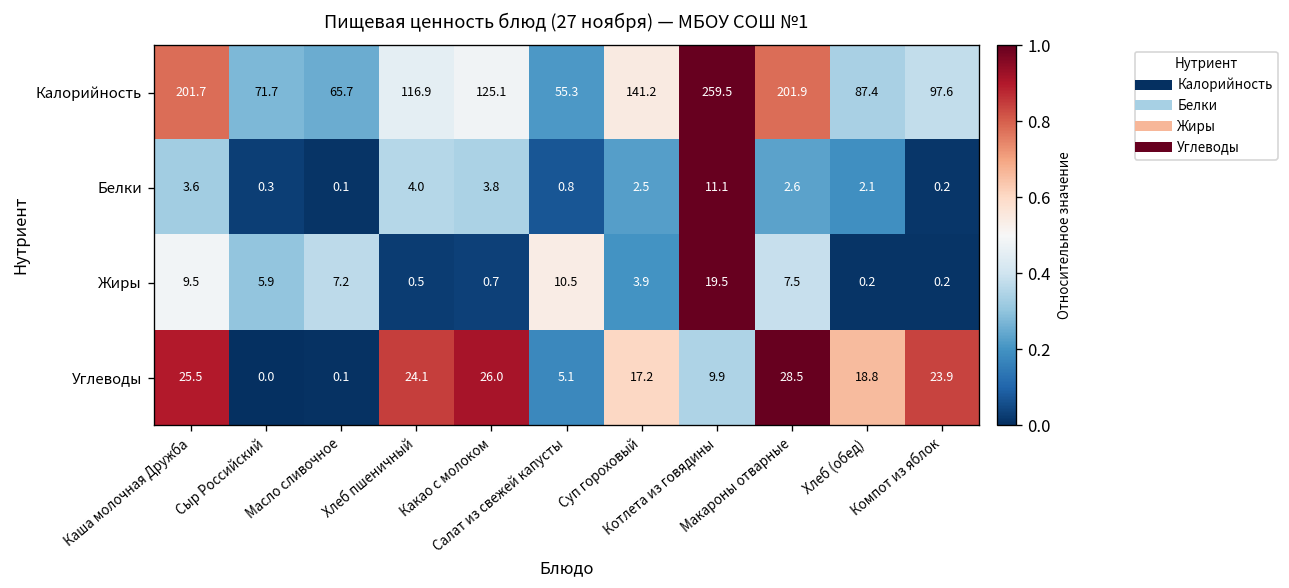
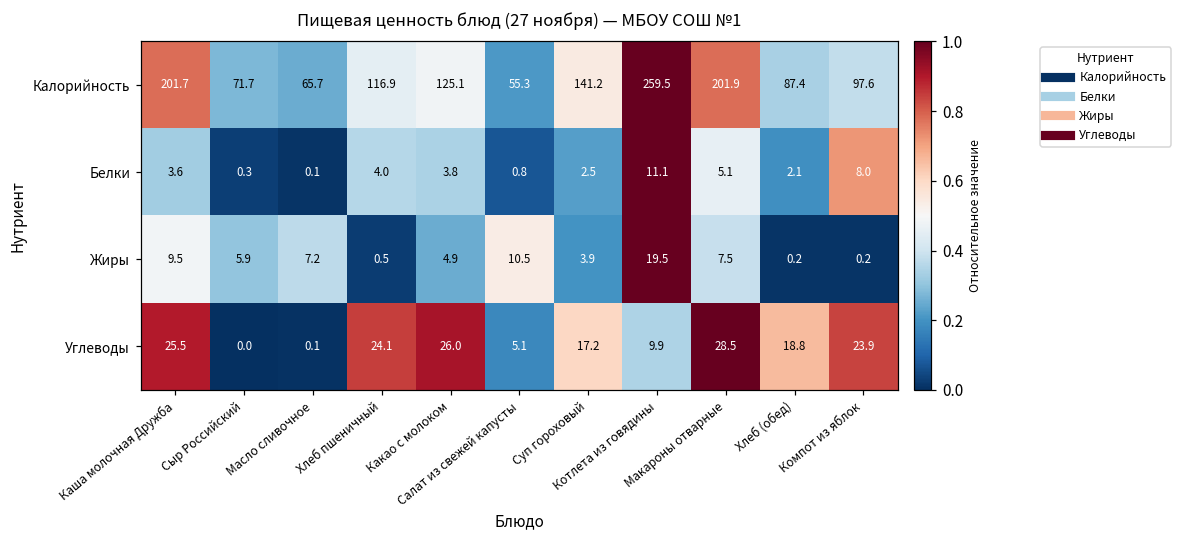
Белки, Макароны отварные: 2.6 -> 5.1
Белки, Компот из яблок: 0.2 -> 8.0
Жиры, Какао с молоком: 0.7 -> 4.9
